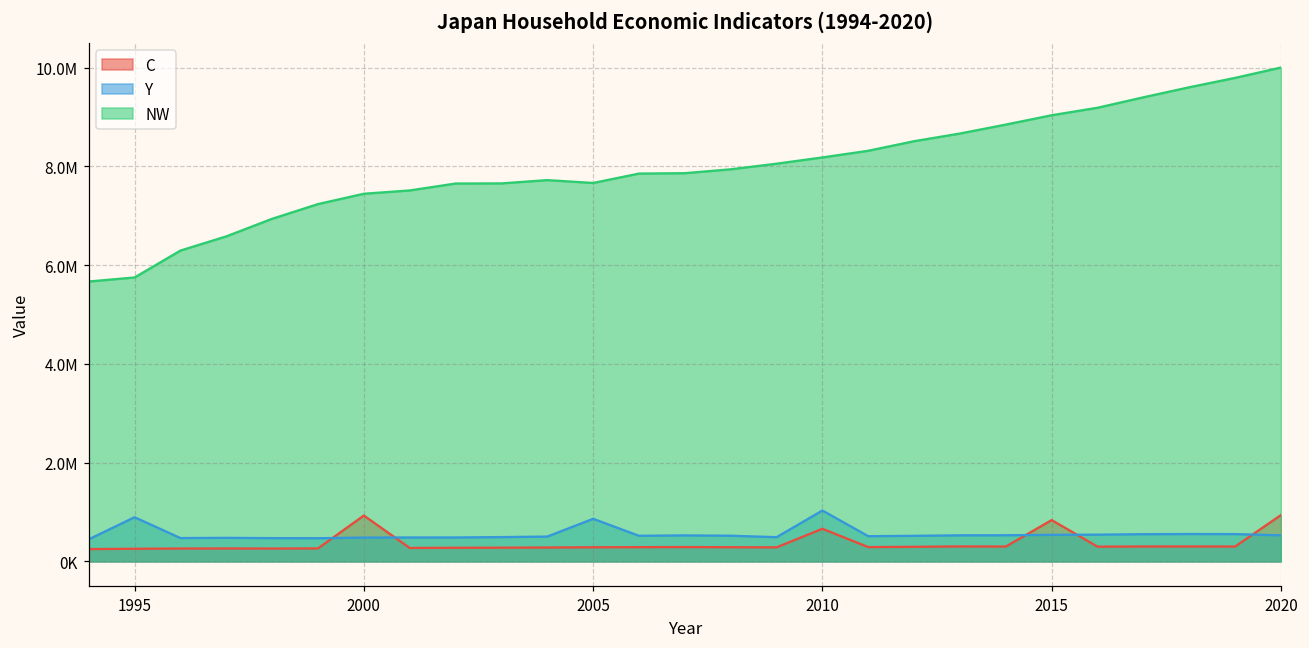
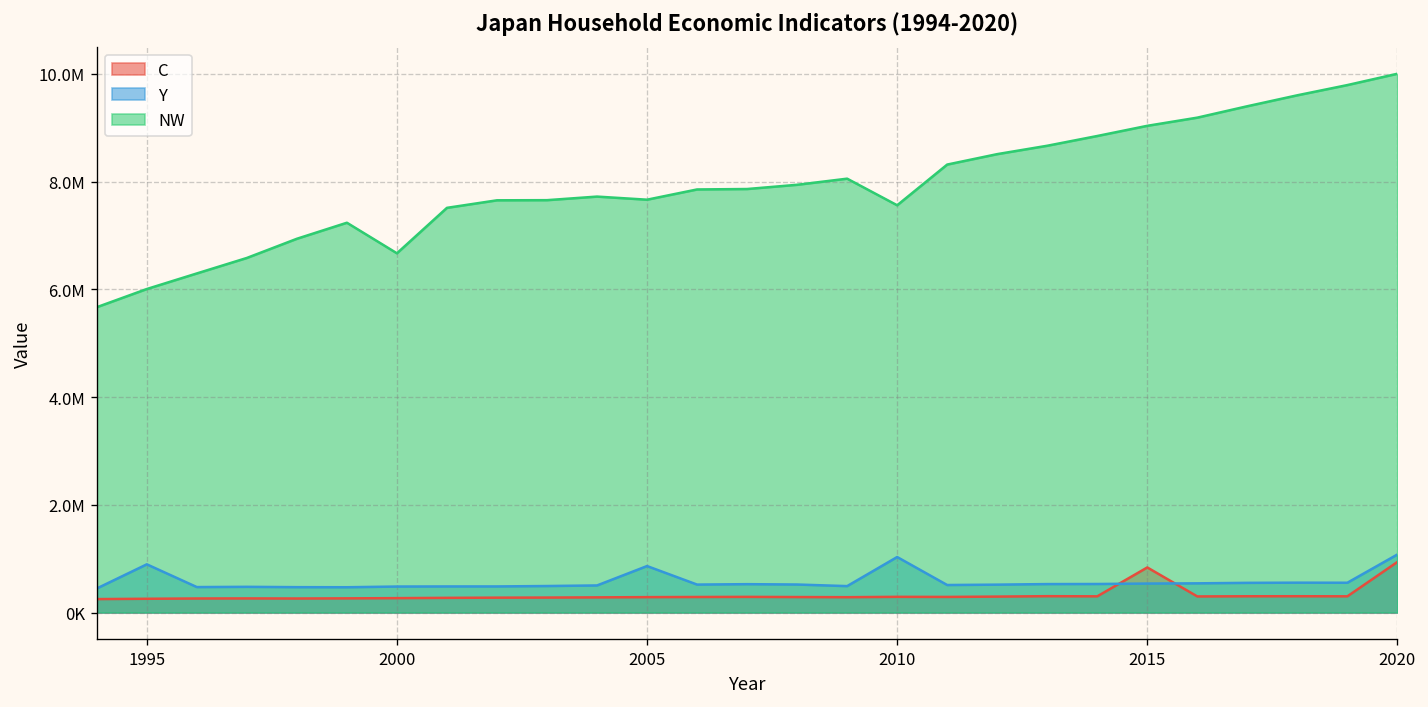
NW, 1995: 5800000 -> 6000000
C, 2000: 900000 -> 300000
NW, 2000: 7400000 -> 6700000
C, 2010: 700000 -> 300000
NW, 2010: 8200000 -> 7600000
Y, 2020: 500000 -> 1100000
